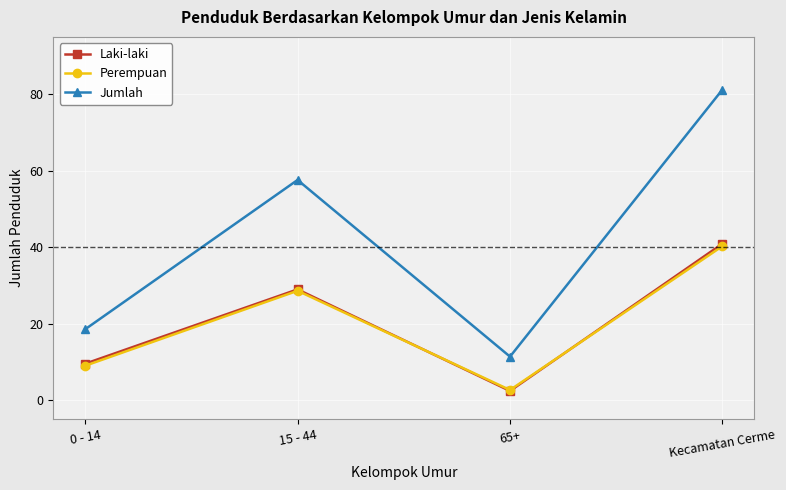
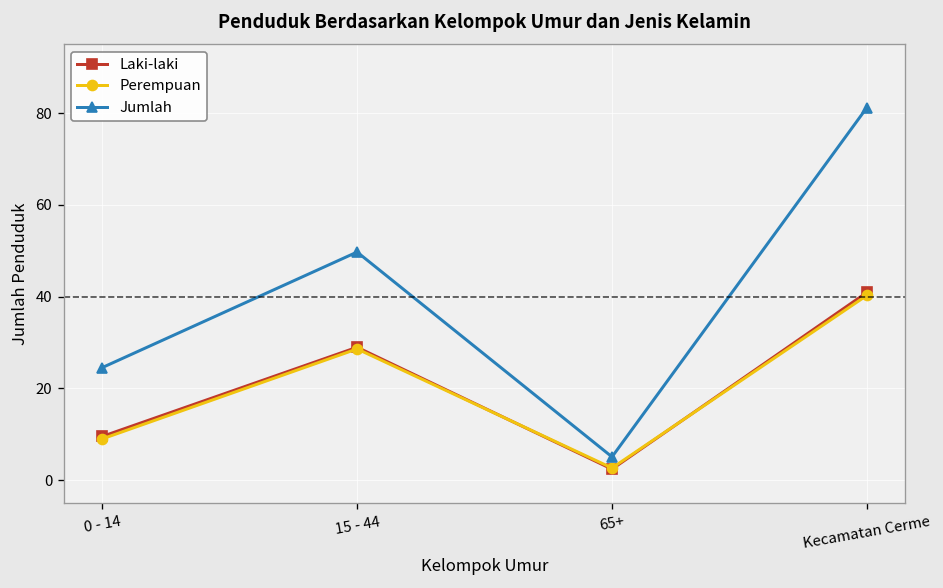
Jumlah, 0 - 14: 19 -> 25
Jumlah, 15 - 44: 58 -> 50
Jumlah, 65+: 11 -> 5
